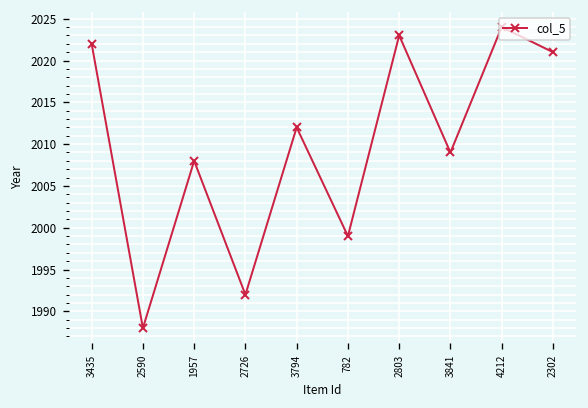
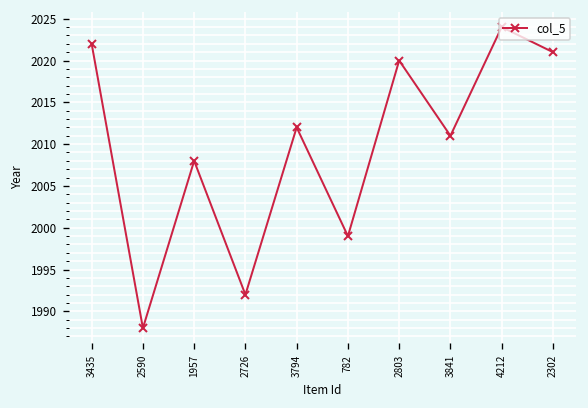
2803: 2023 -> 2020
3841: 2009 -> 2011
